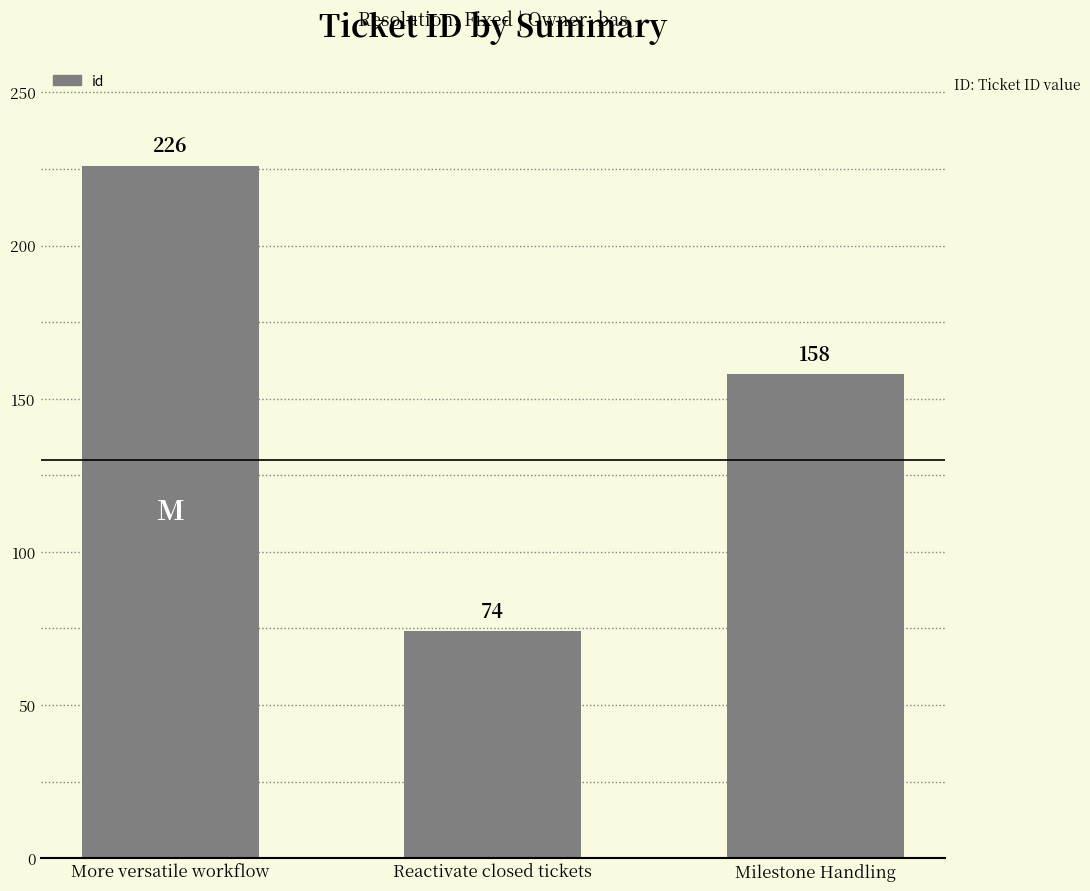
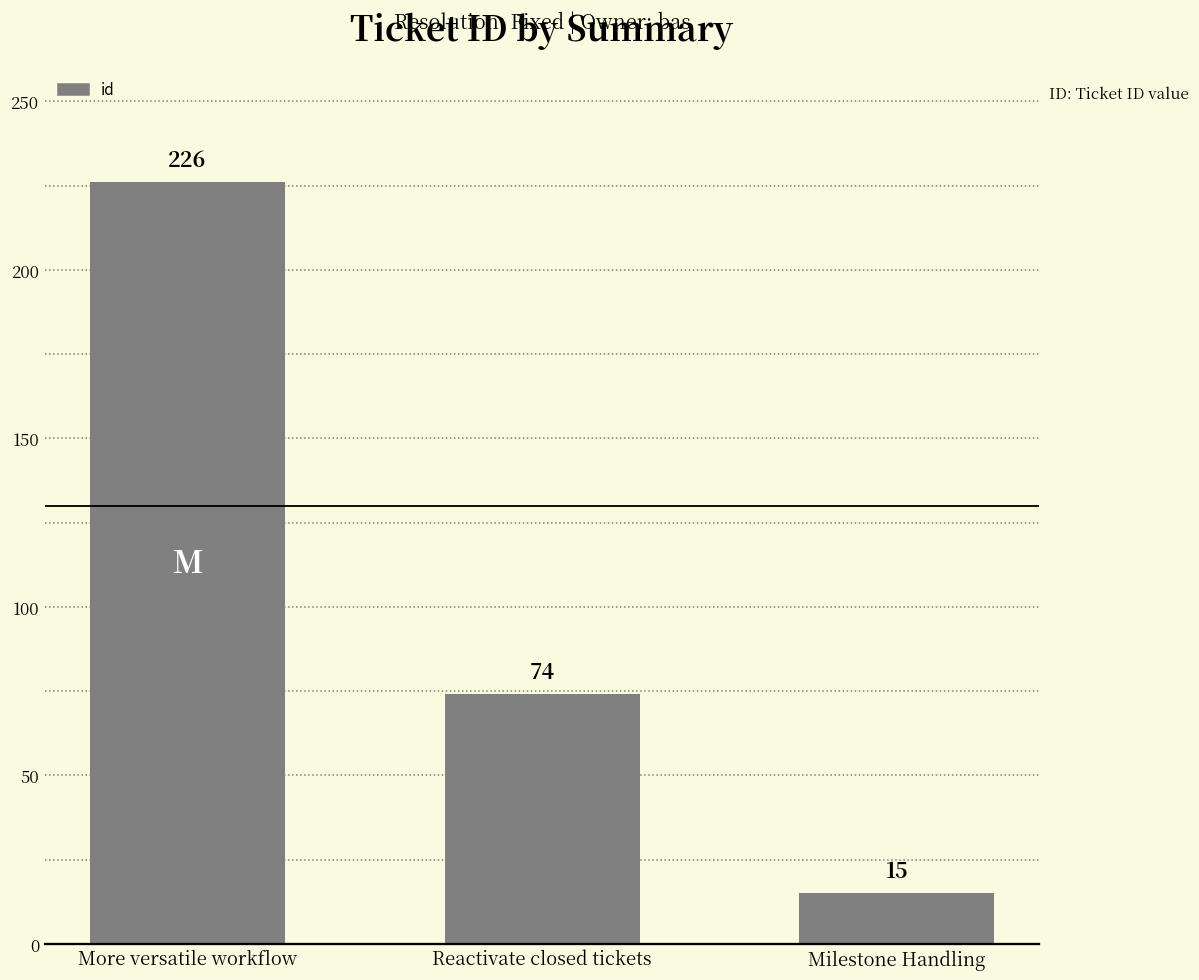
Milestone Handling: 158 -> 15
